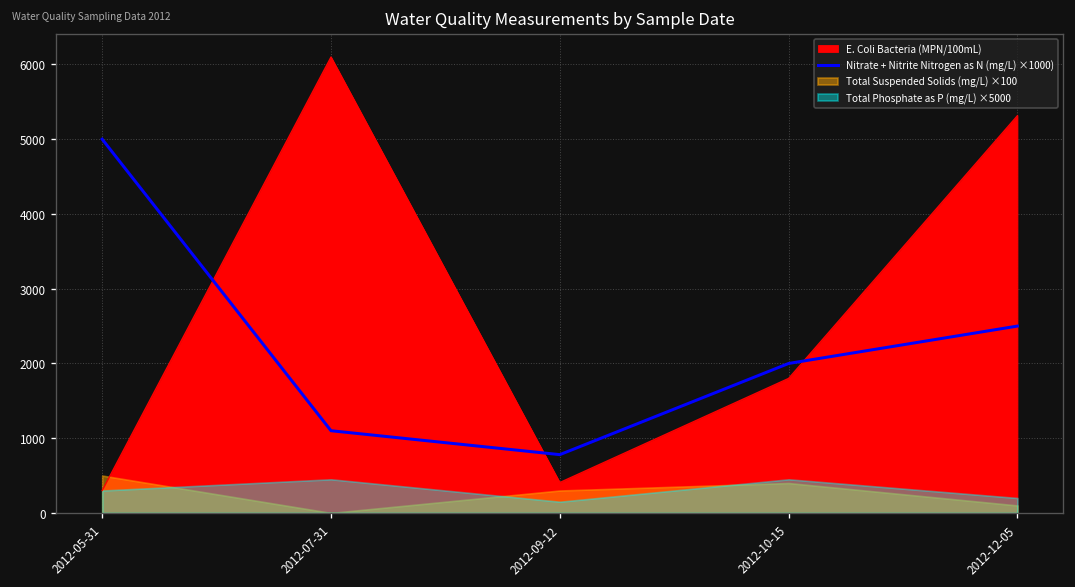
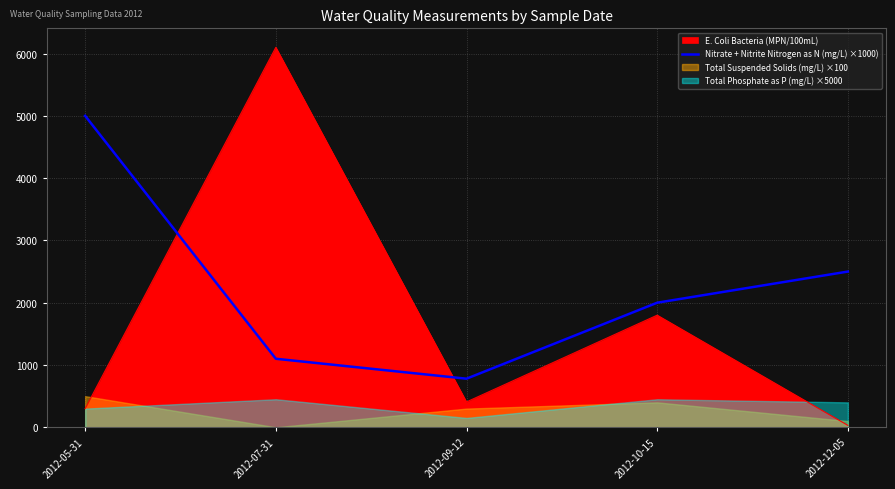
E. Coli Bacteria (MPN/100mL), 2012-12-05: 5300 -> 0
Total Phosphate as P (mg/L) ×5000, 2012-12-05: 200 -> 400
